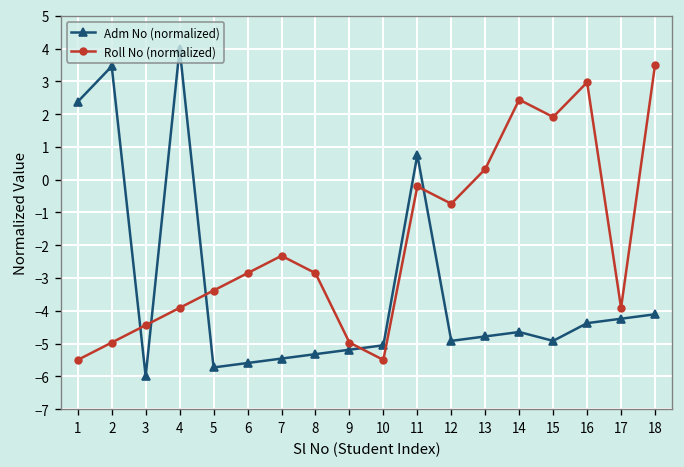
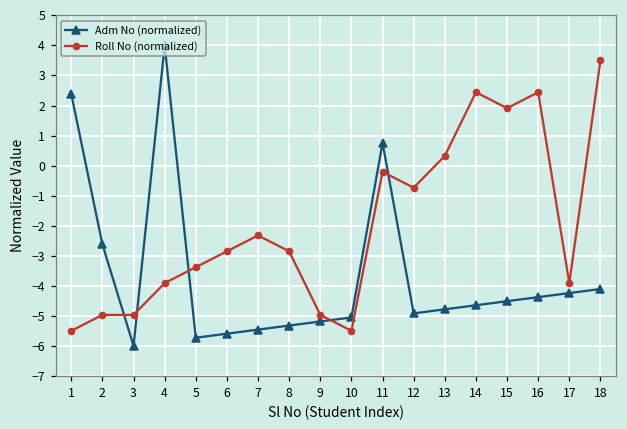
Adm No (normalized), 2: 3.5 -> -2.6
Roll No (normalized), 3: -4.4 -> -5.0
Adm No (normalized), 15: -4.9 -> -4.5
Roll No (normalized), 16: 3.0 -> 2.4
